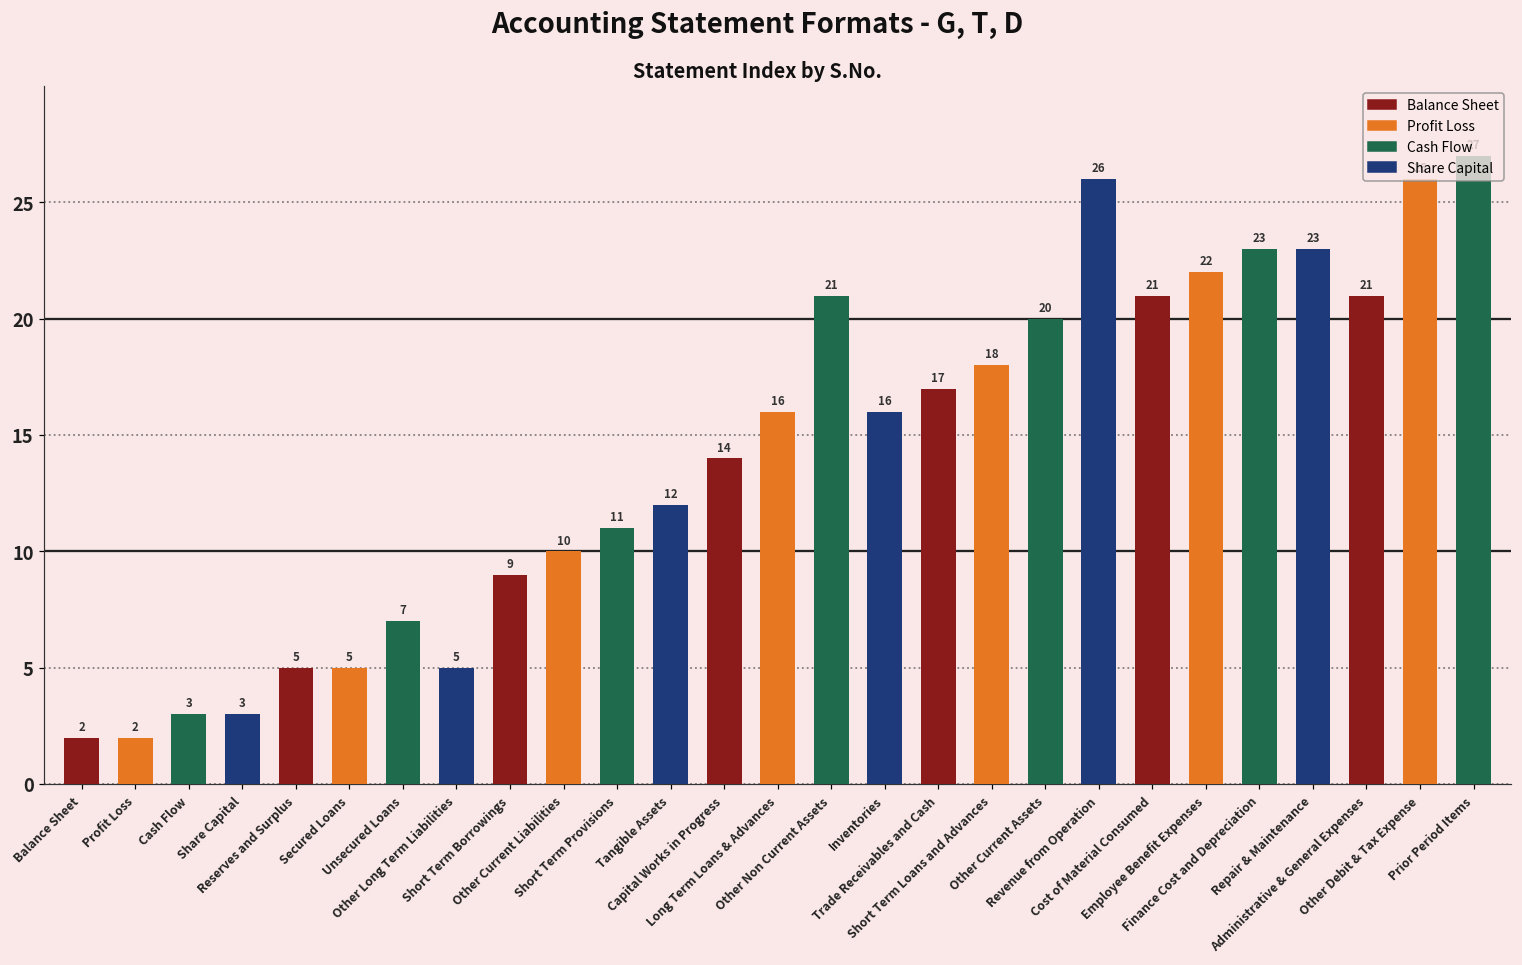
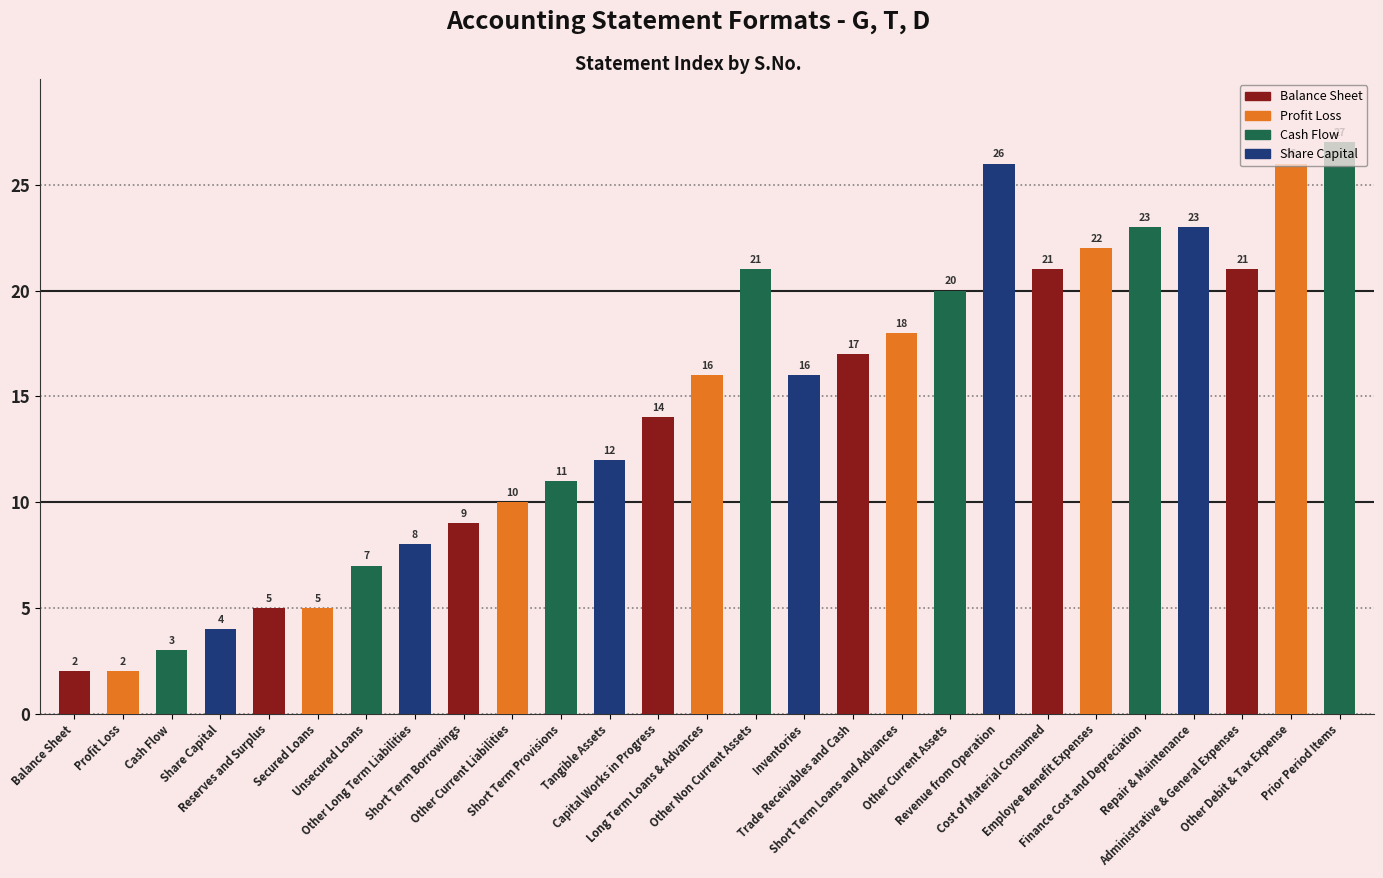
Share Capital: 3 -> 4
Other Long Term Liabilities: 5 -> 8
